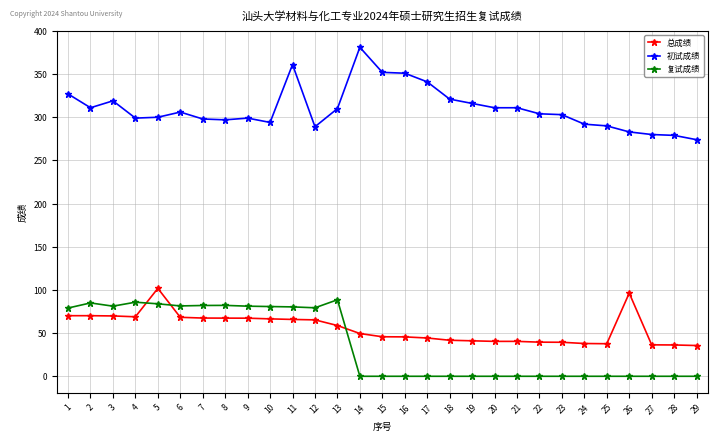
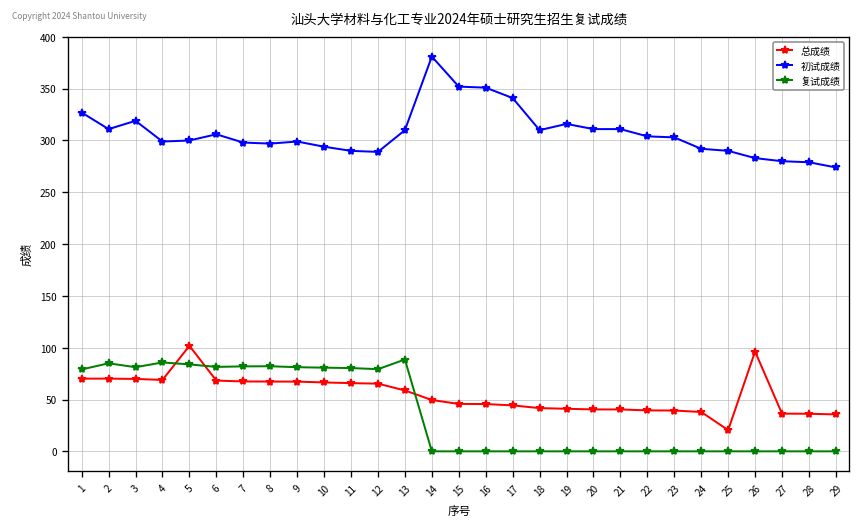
初试成绩, 11: 360 -> 290
初试成绩, 18: 320 -> 310
总成绩, 25: 40 -> 20
